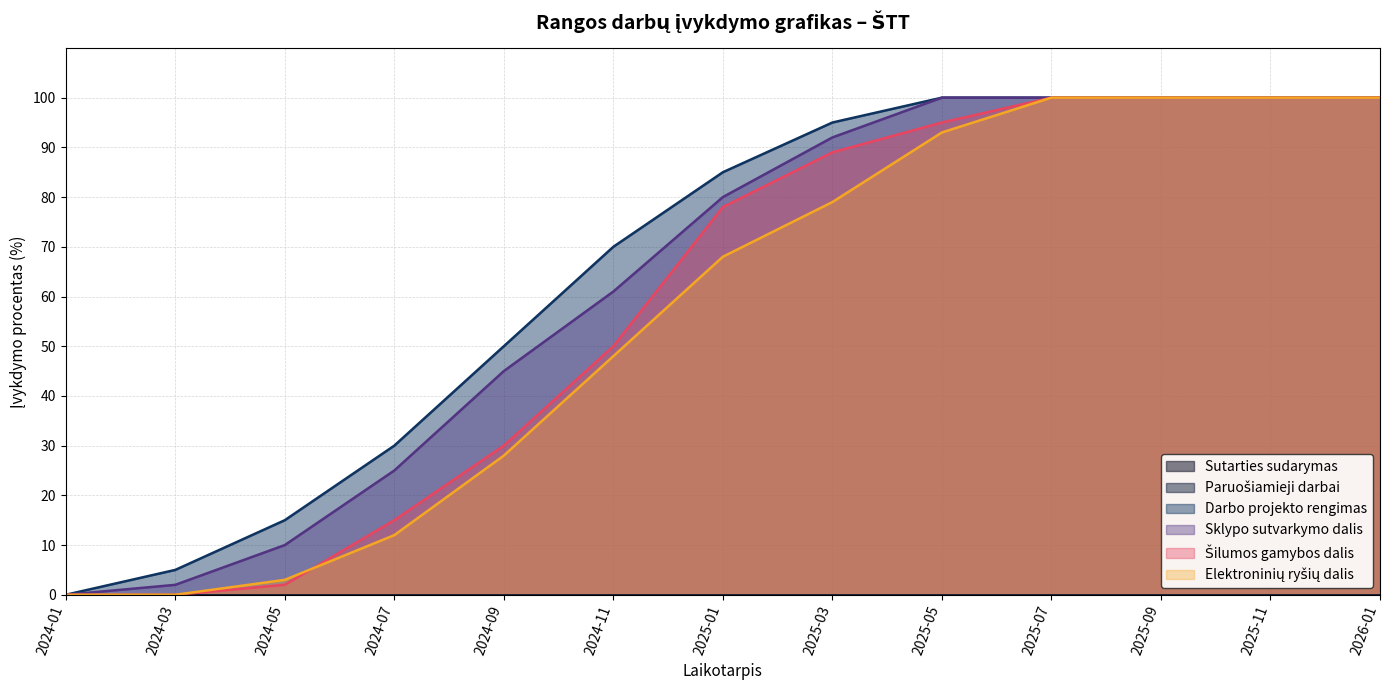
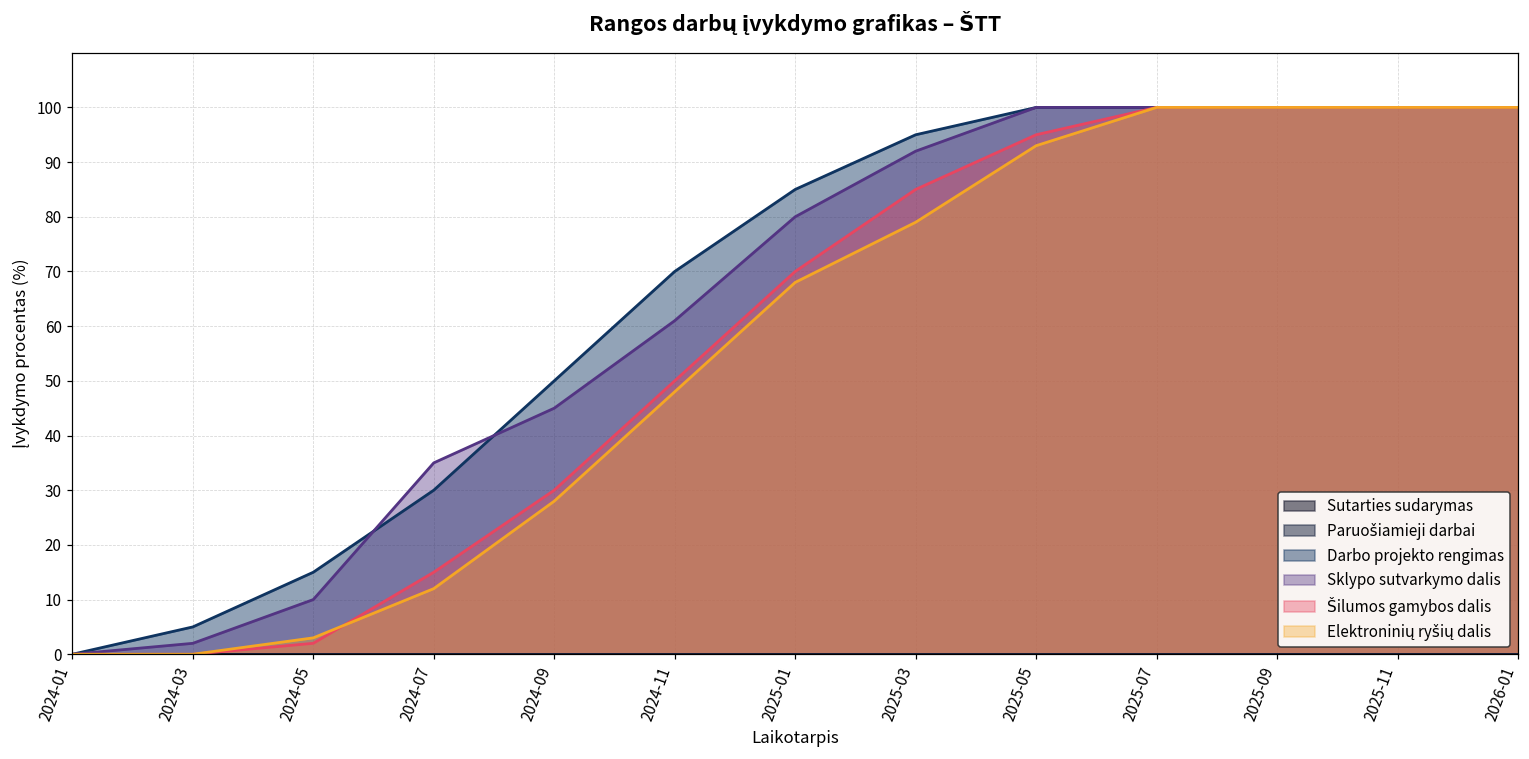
Sklypo sutvarkymo dalis, 2024-07: 25 -> 35
Šilumos gamybos dalis, 2025-01: 78 -> 70
Šilumos gamybos dalis, 2025-03: 89 -> 85
